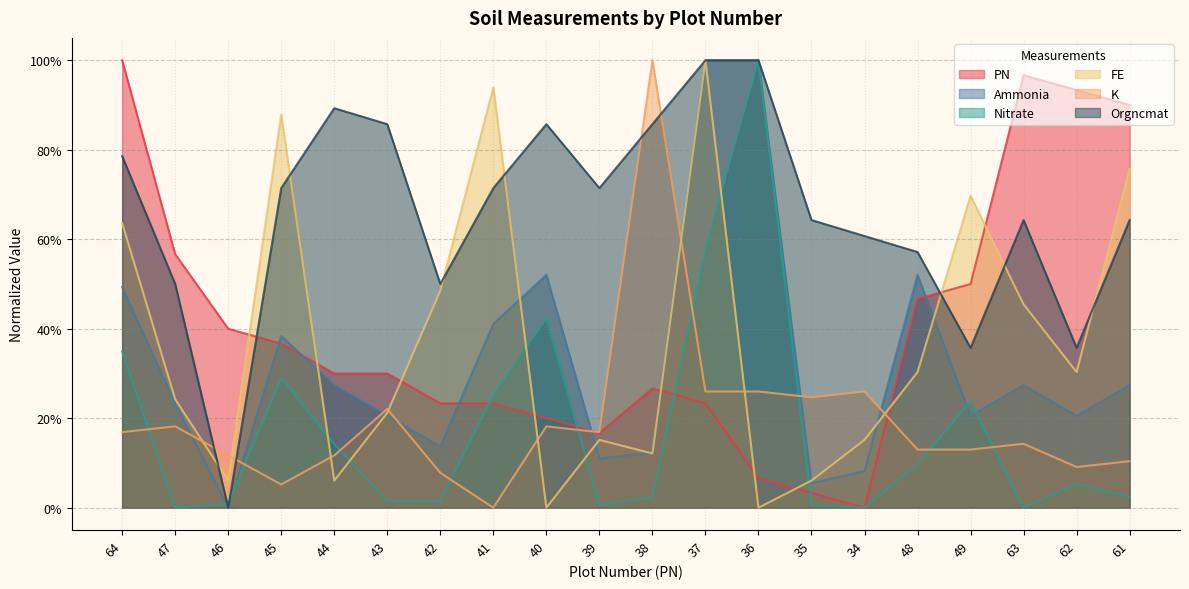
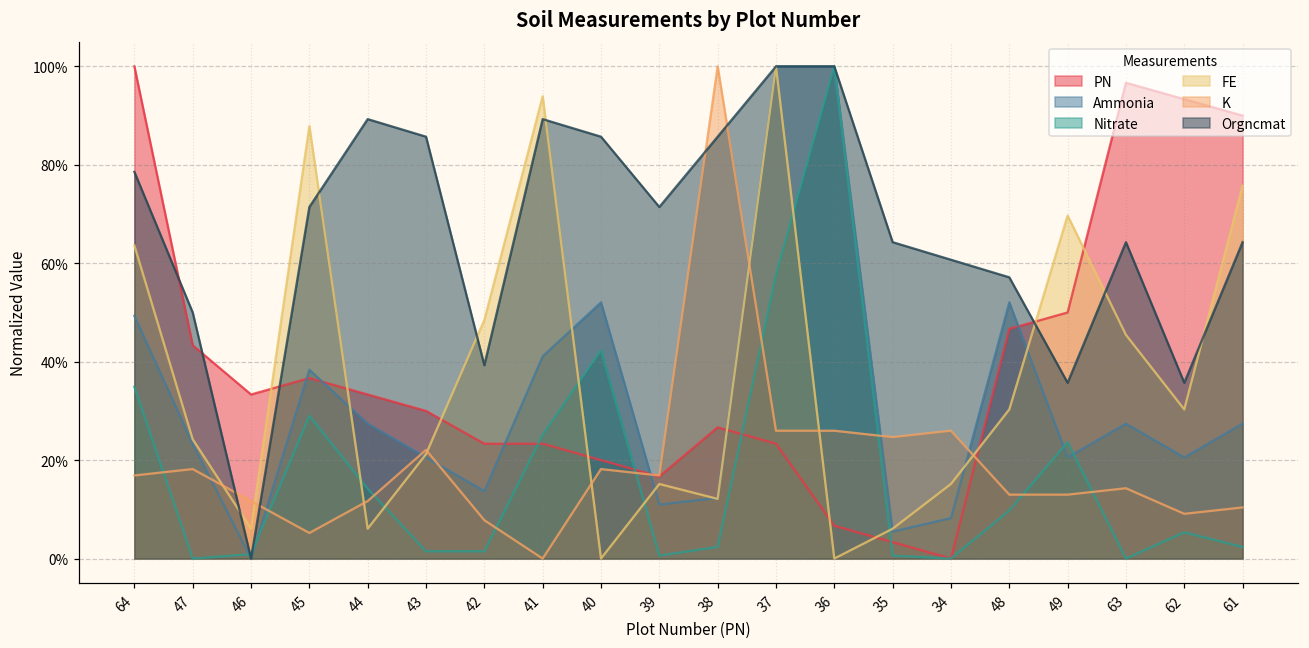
PN, 47: 57% -> 43%
PN, 46: 40% -> 33%
PN, 44: 30% -> 33%
Orgncmat, 42: 50% -> 39%
Orgncmat, 41: 71% -> 89%
